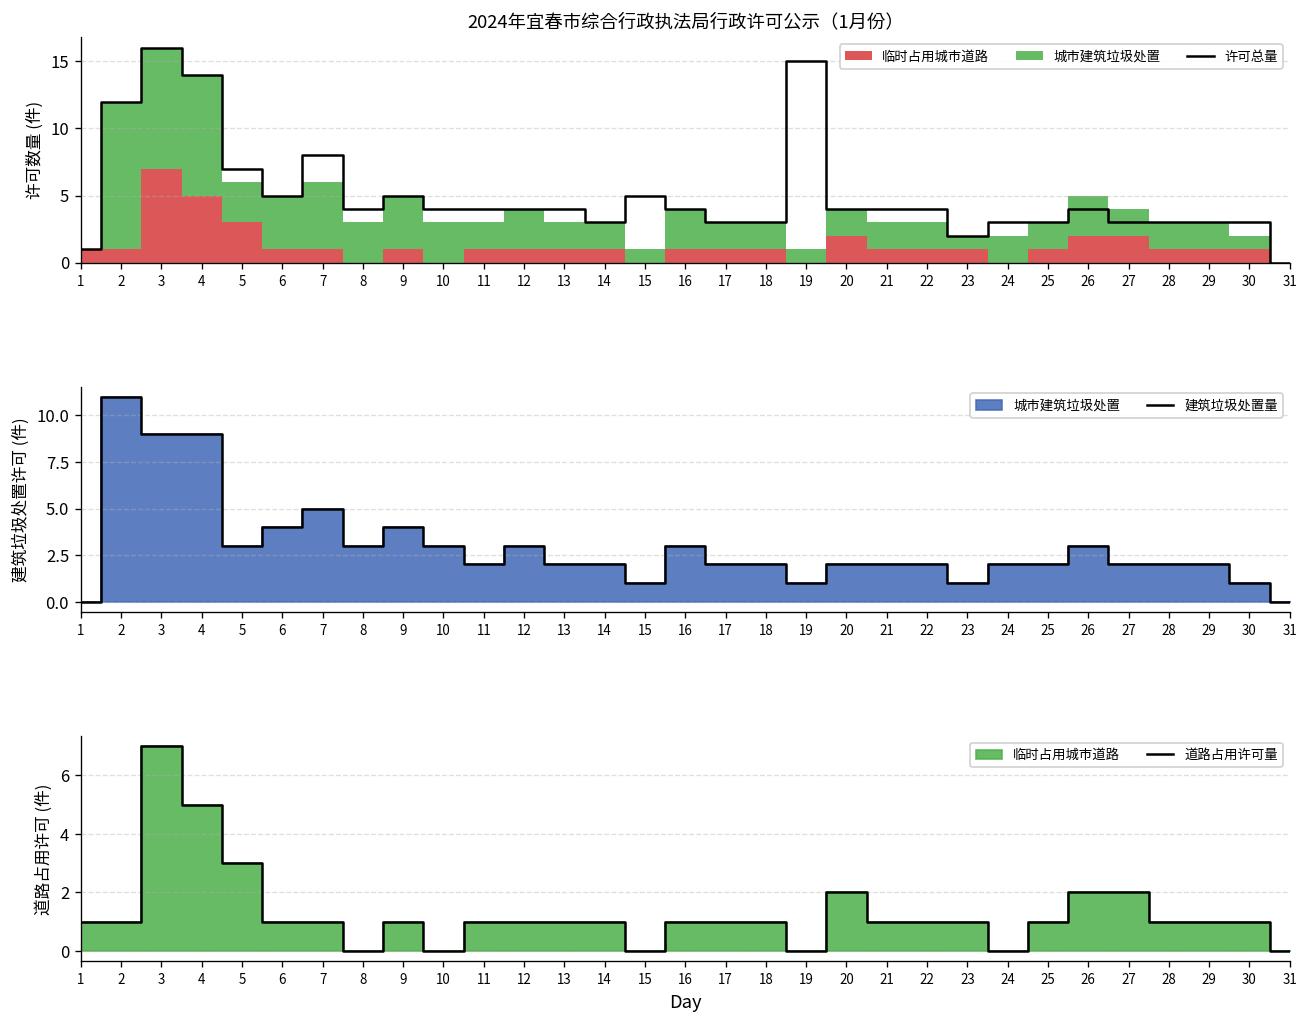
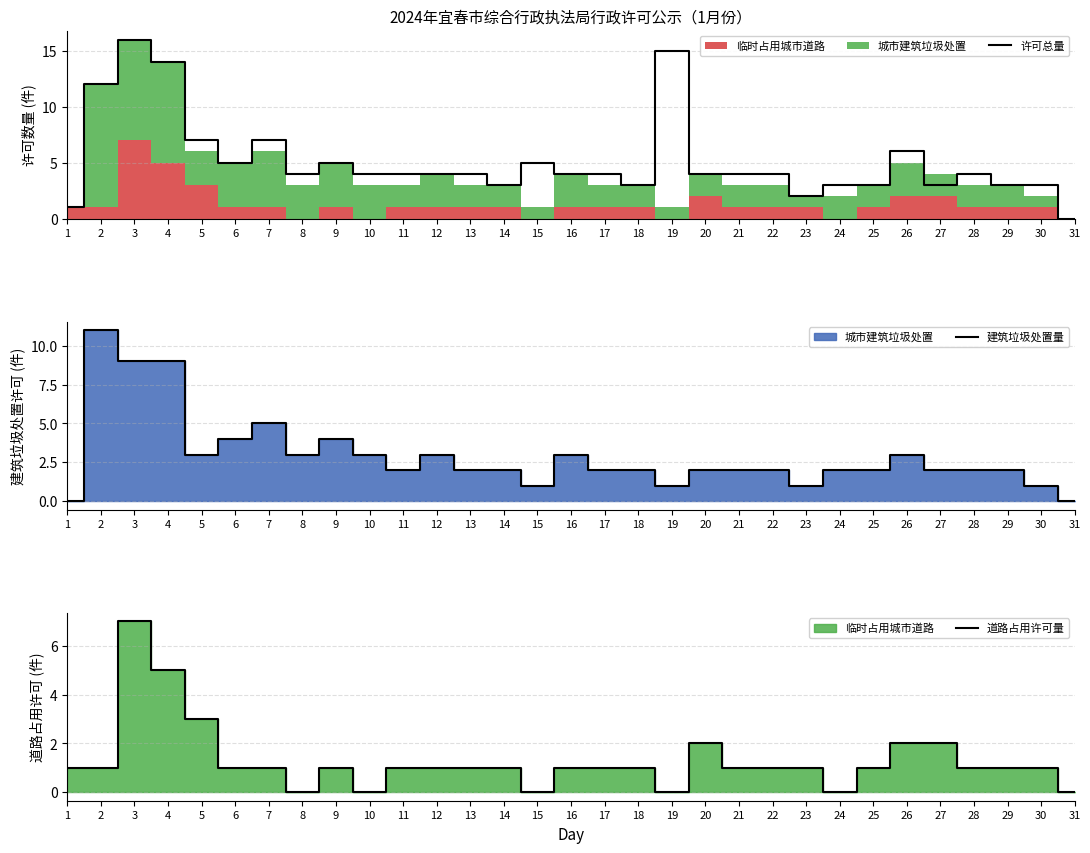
2024年宜春市综合行政执法局行政许可公示（1月份）, 许可总量, 7: 8 -> 7
2024年宜春市综合行政执法局行政许可公示（1月份）, 许可总量, 17: 3 -> 4
2024年宜春市综合行政执法局行政许可公示（1月份）, 许可总量, 26: 4 -> 6
2024年宜春市综合行政执法局行政许可公示（1月份）, 许可总量, 28: 3 -> 4
